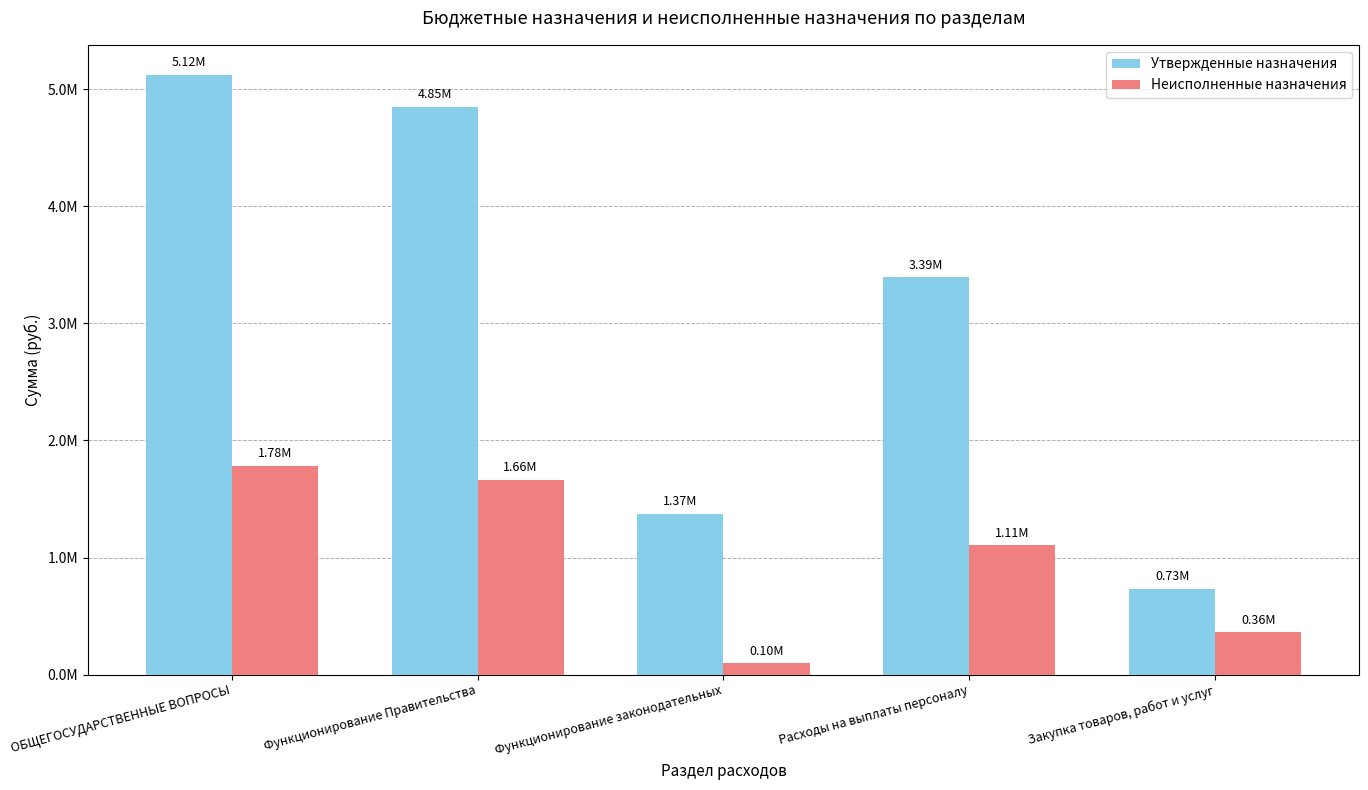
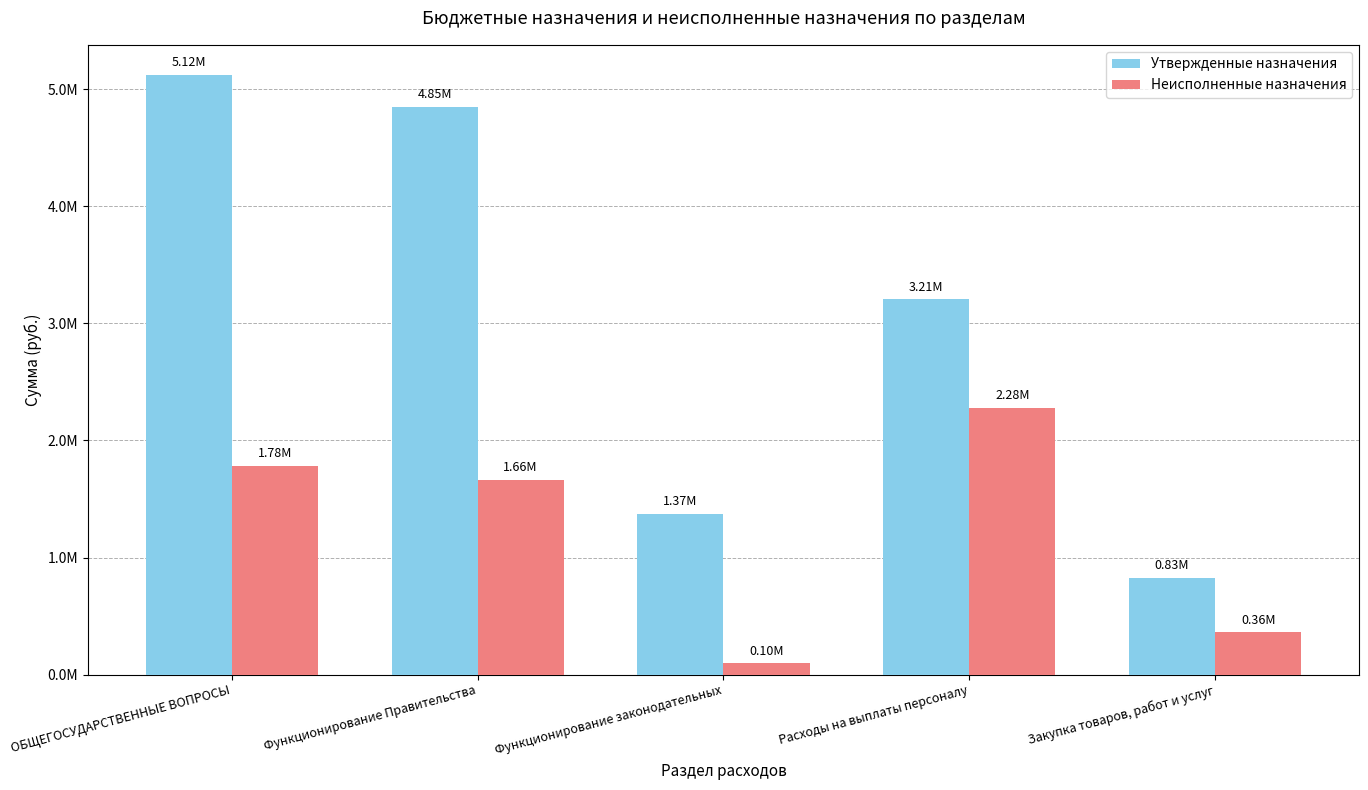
Утвержденные назначения, Расходы на выплаты персоналу: 3.39M -> 3.21M
Неисполненные назначения, Расходы на выплаты персоналу: 1.11M -> 2.28M
Утвержденные назначения, Закупка товаров, работ и услуг: 0.73M -> 0.83M
